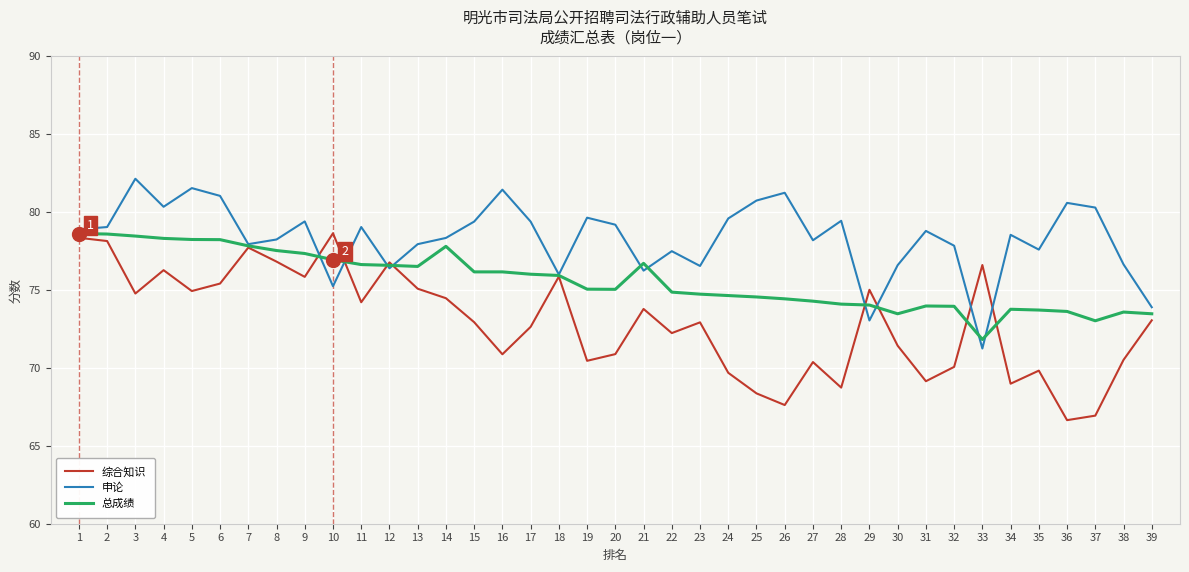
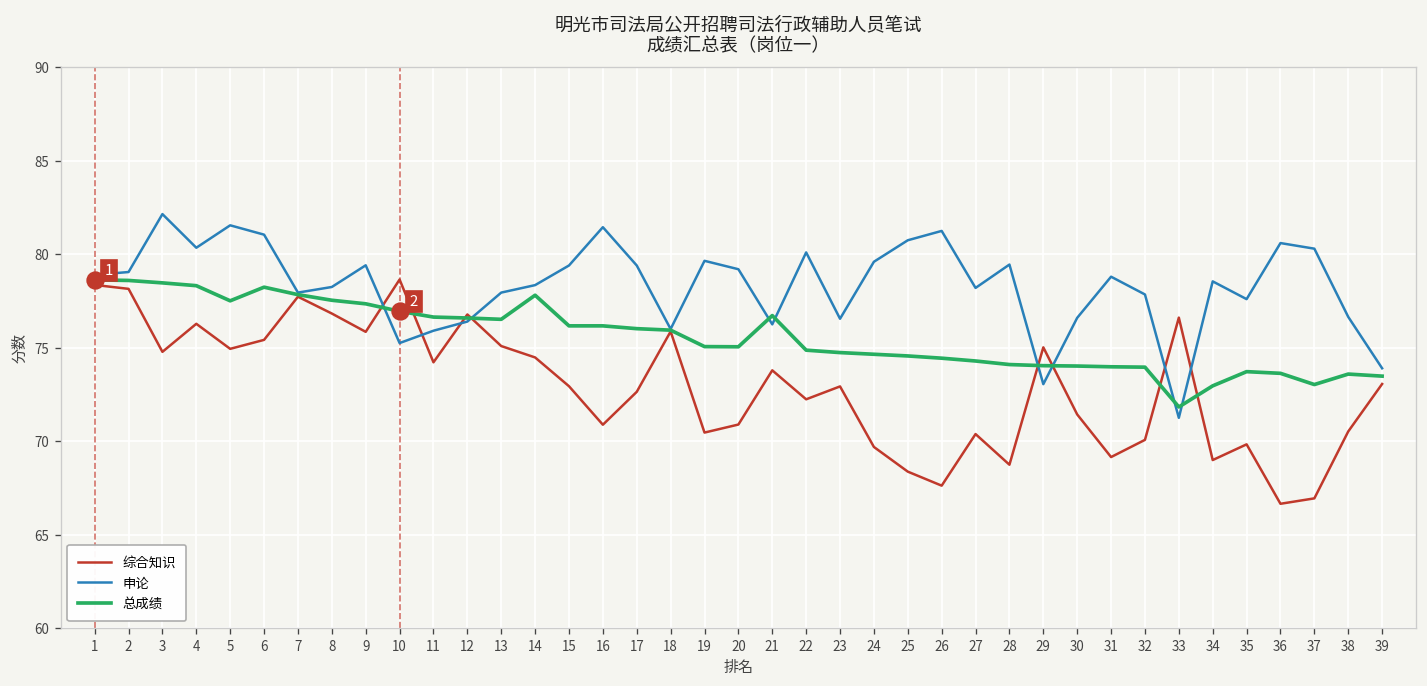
总成绩, 5: 78.3 -> 77.5
申论, 11: 79.1 -> 75.9
申论, 22: 77.5 -> 80.1
总成绩, 30: 73.5 -> 74.0
总成绩, 34: 73.8 -> 73.0
